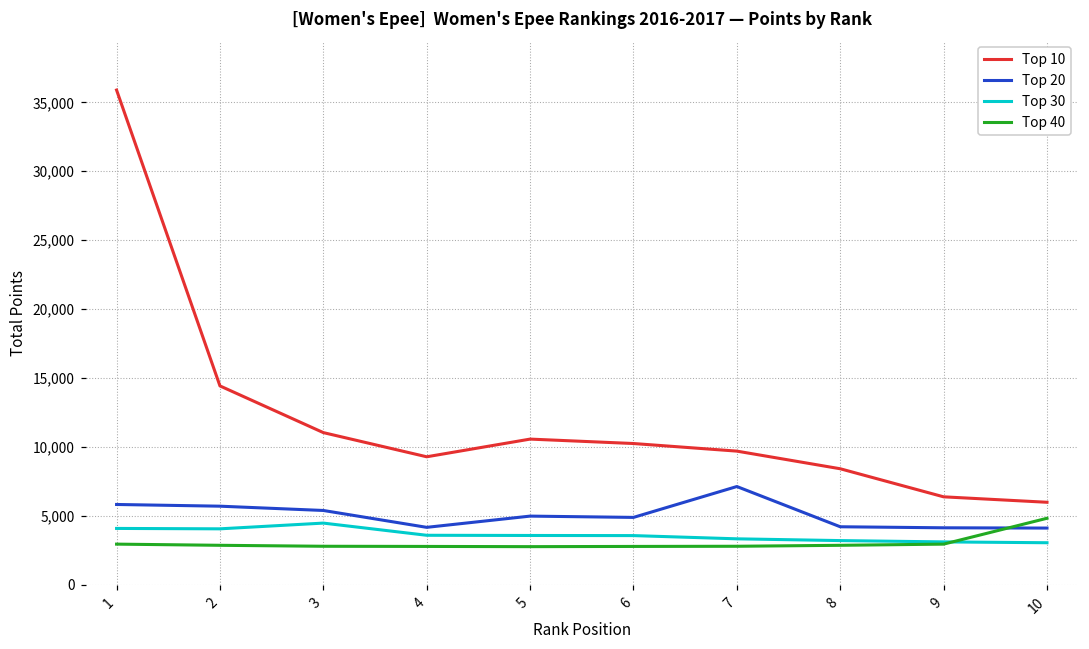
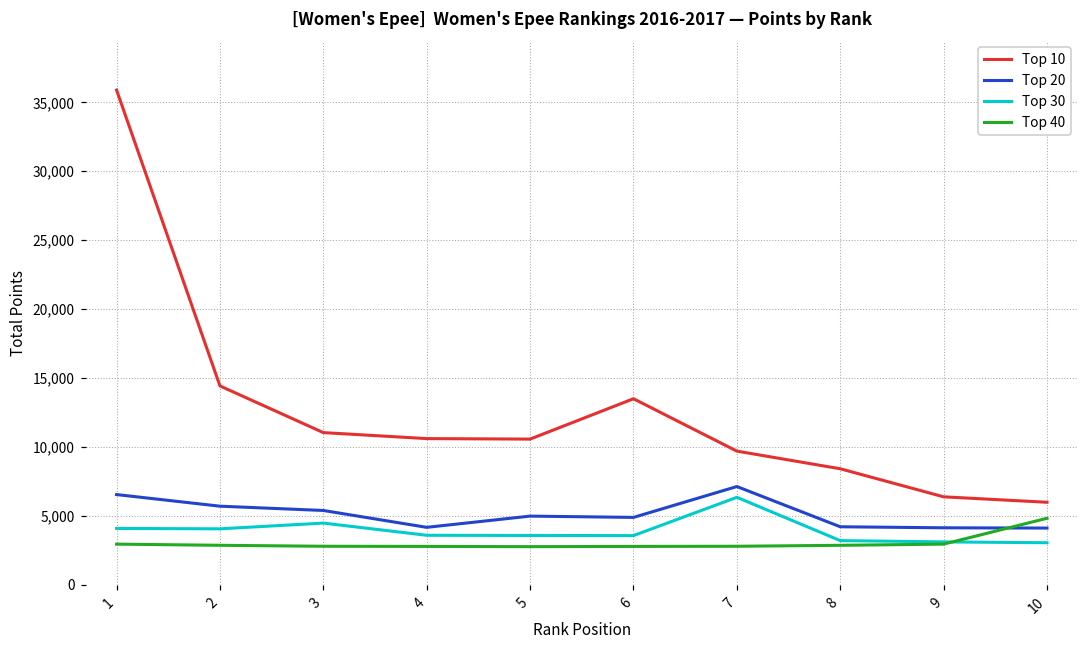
Top 20, 1: 5,800 -> 6,500
Top 10, 4: 9,300 -> 10,600
Top 10, 6: 10,200 -> 13,500
Top 30, 7: 3,300 -> 6,300
